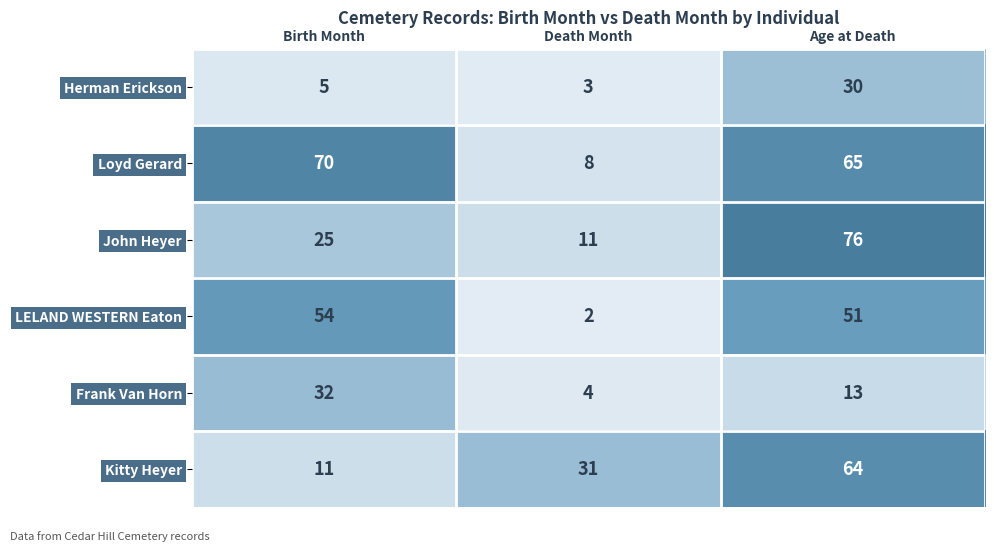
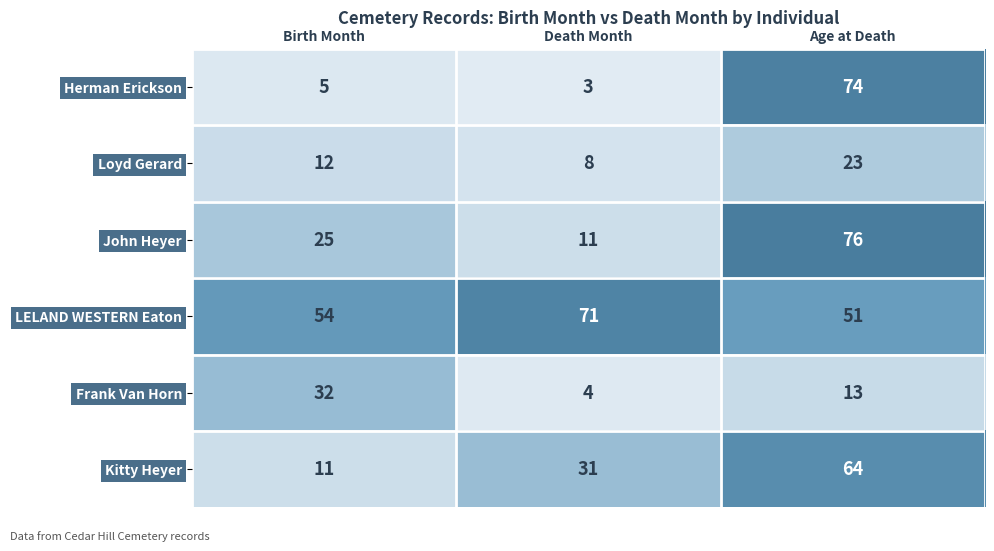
Herman Erickson, Age at Death: 30 -> 74
Loyd Gerard, Birth Month: 70 -> 12
Loyd Gerard, Age at Death: 65 -> 23
LELAND WESTERN Eaton, Death Month: 2 -> 71
